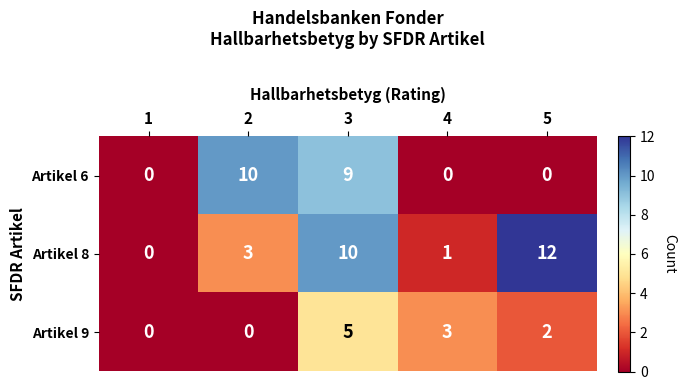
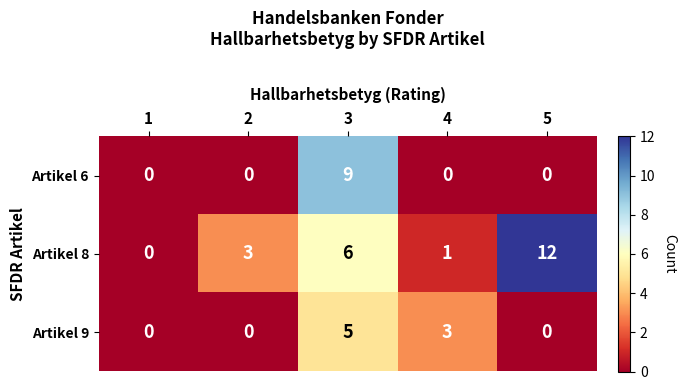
Artikel 6, 2: 10 -> 0
Artikel 8, 3: 10 -> 6
Artikel 9, 5: 2 -> 0
